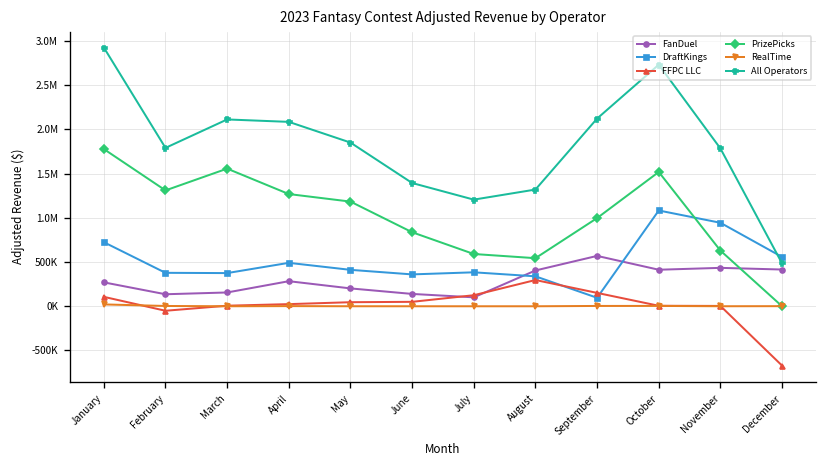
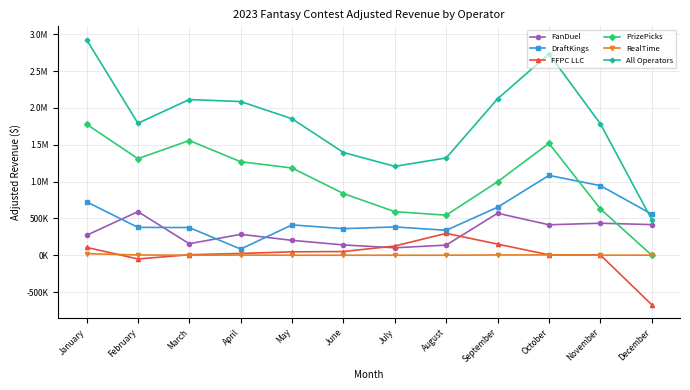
FanDuel, February: 100000 -> 600000
DraftKings, April: 500000 -> 100000
FanDuel, August: 400000 -> 100000
DraftKings, September: 100000 -> 700000
